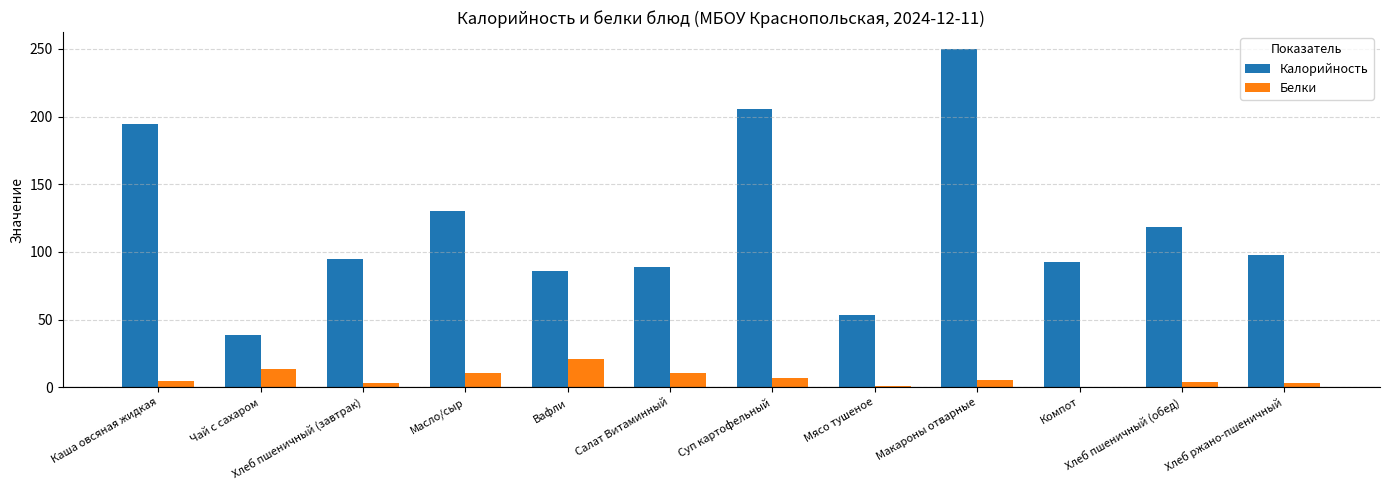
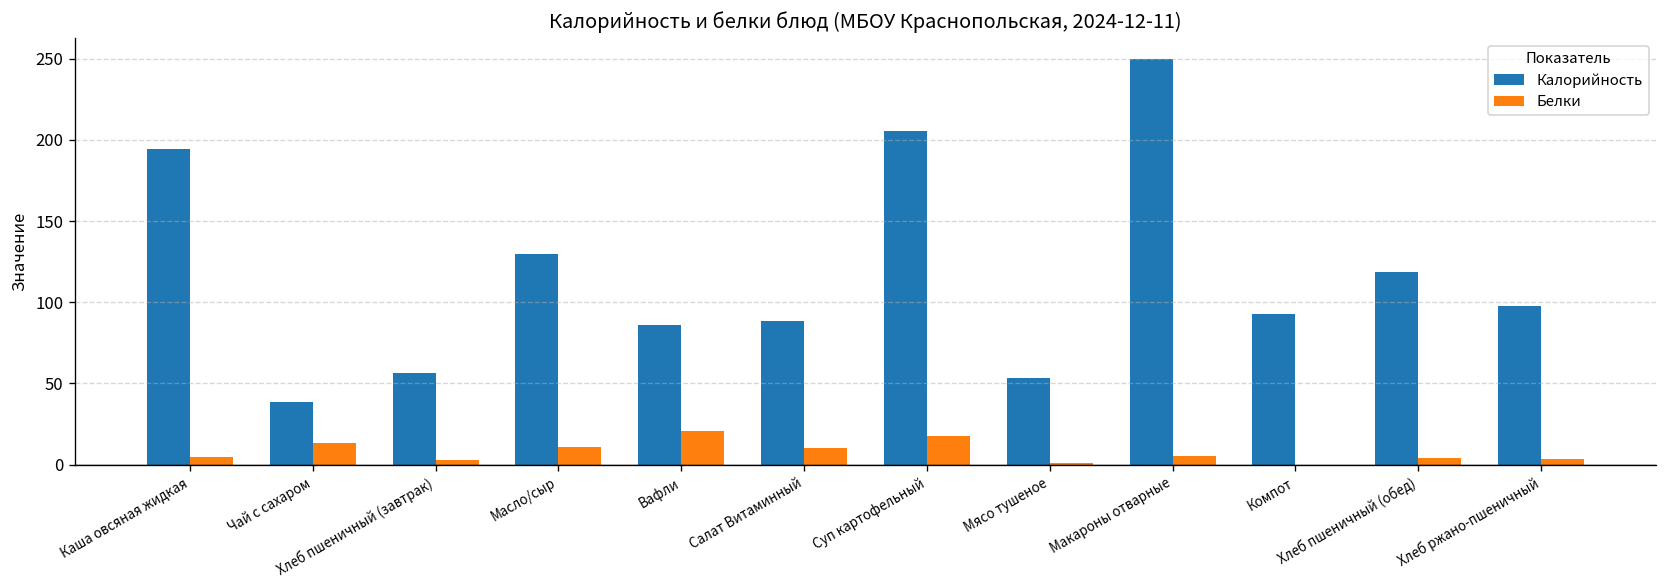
Калорийность, Хлеб пшеничный (завтрак): 95 -> 57
Белки, Суп картофельный: 7 -> 18
